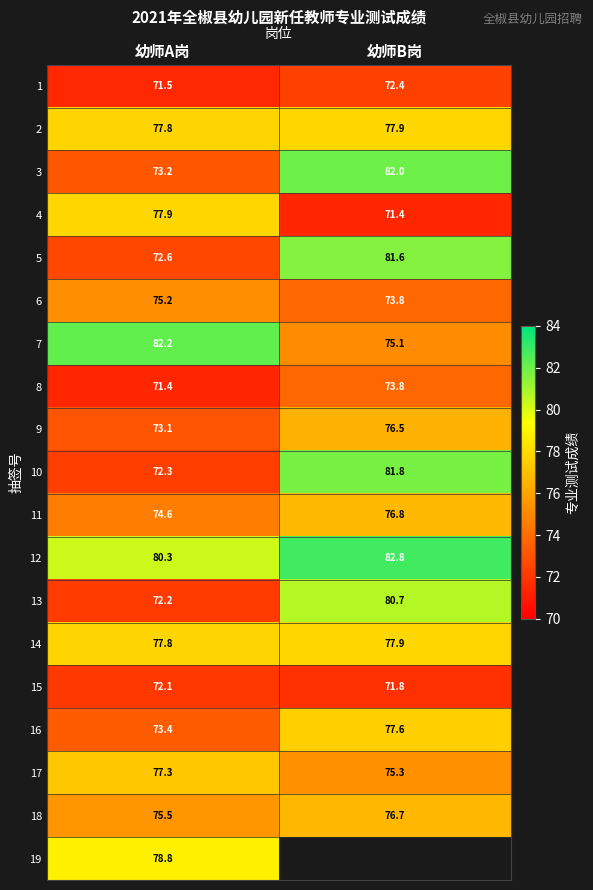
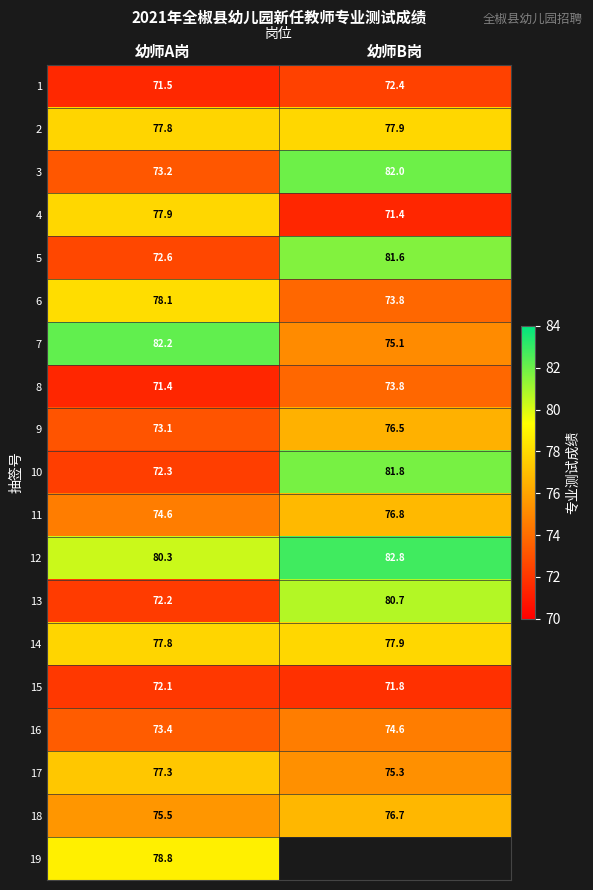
6, 幼师A岗: 75.2 -> 78.1
16, 幼师B岗: 77.6 -> 74.6
